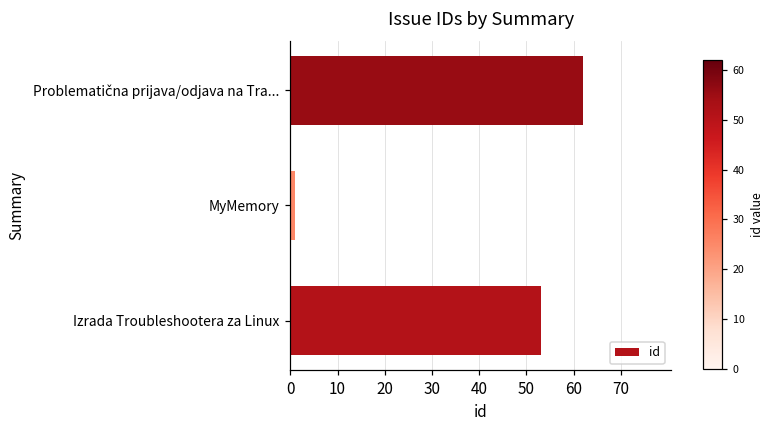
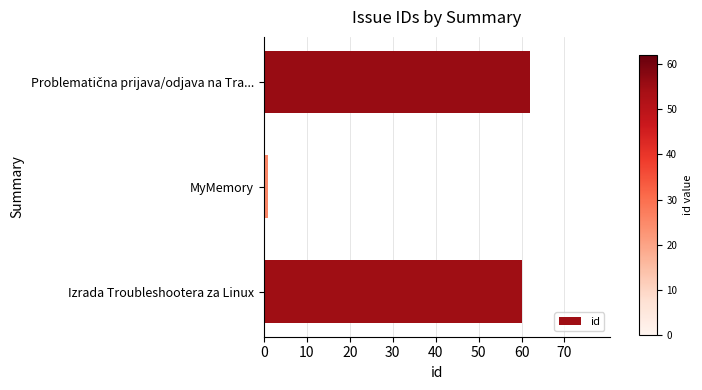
Izrada Troubleshootera za Linux: 53 -> 60
